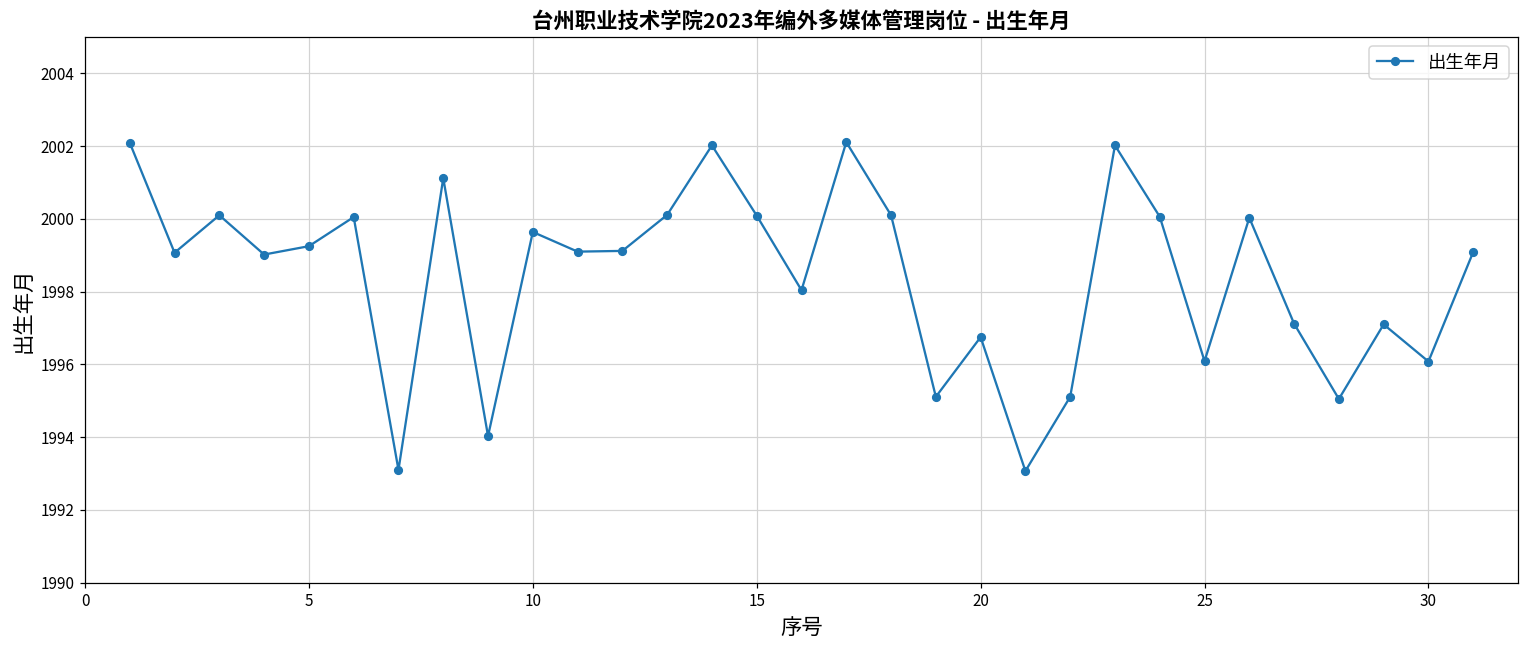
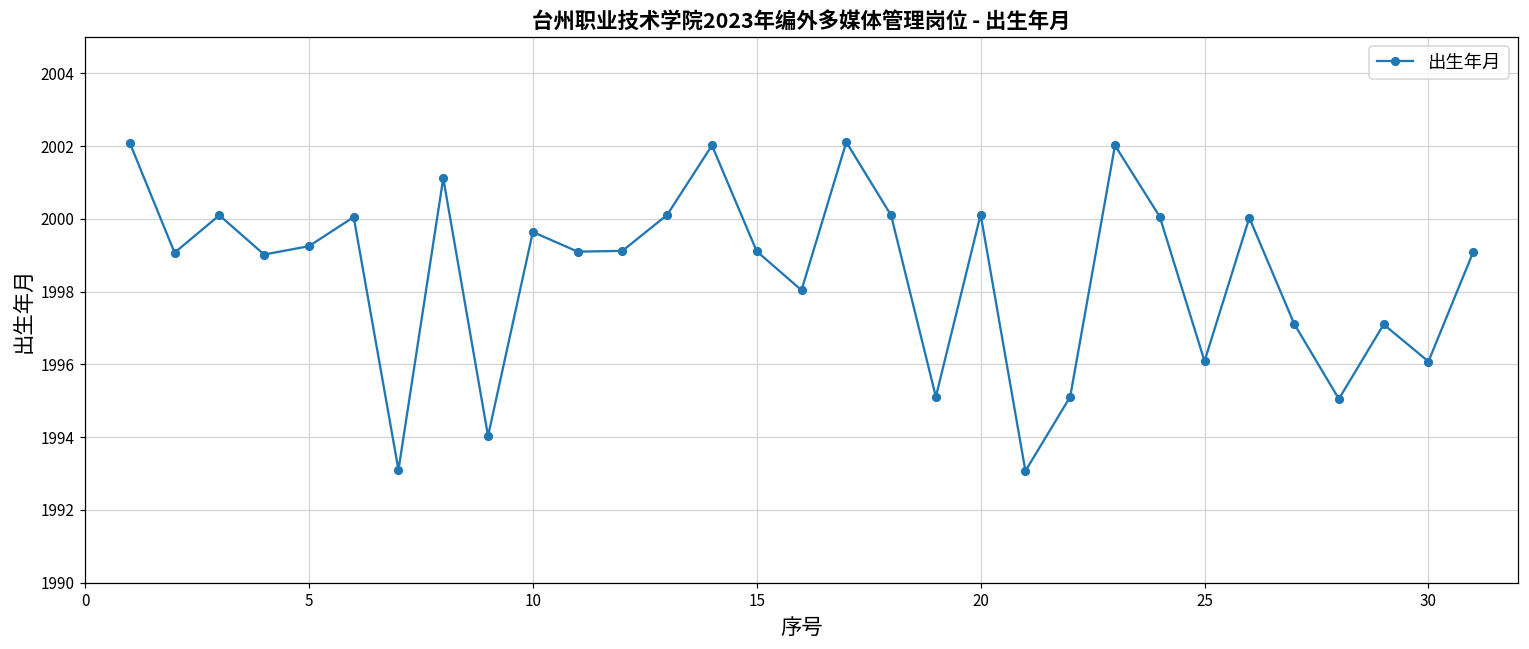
15: 2000.1 -> 1999.1
20: 1996.8 -> 2000.1
